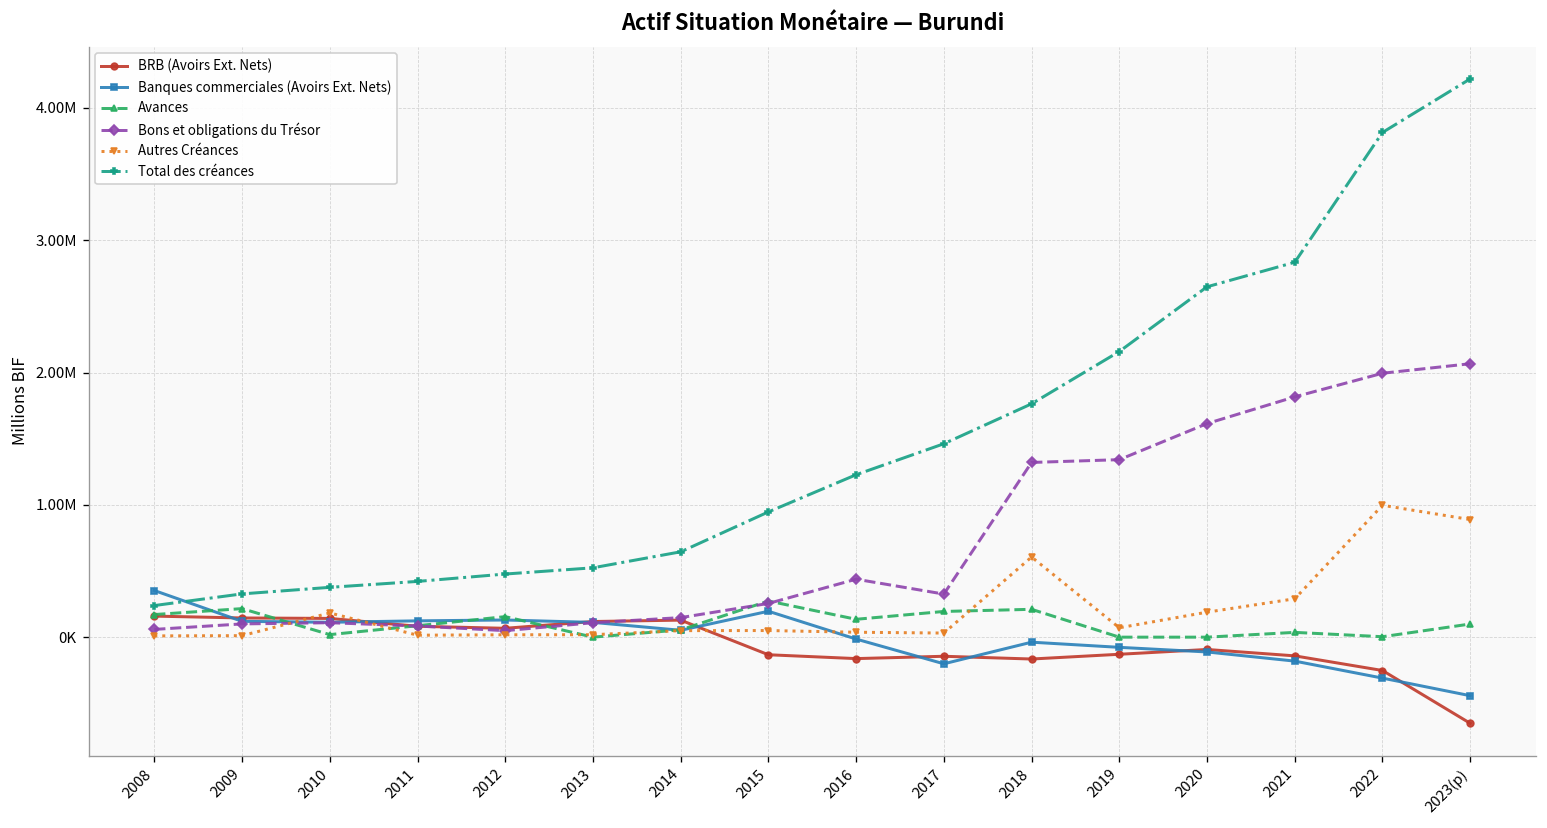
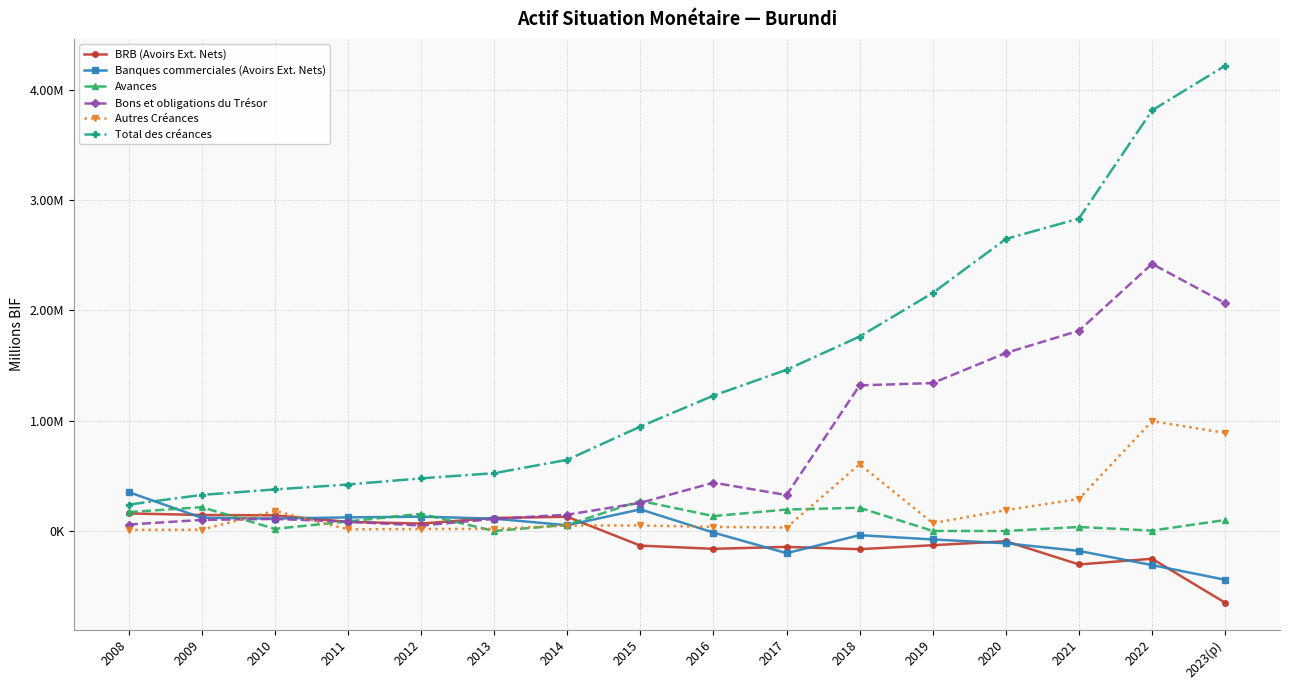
BRB (Avoirs Ext. Nets), 2021: -140000 -> -300000
Bons et obligations du Trésor, 2022: 1990000 -> 2420000
